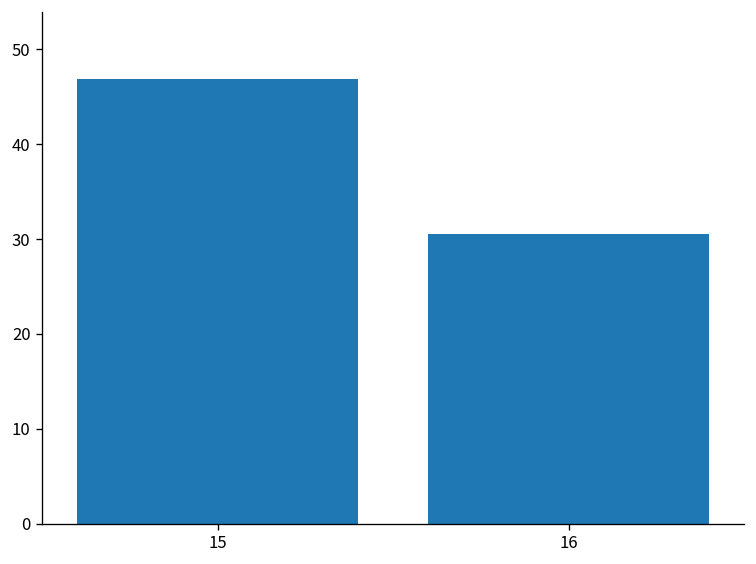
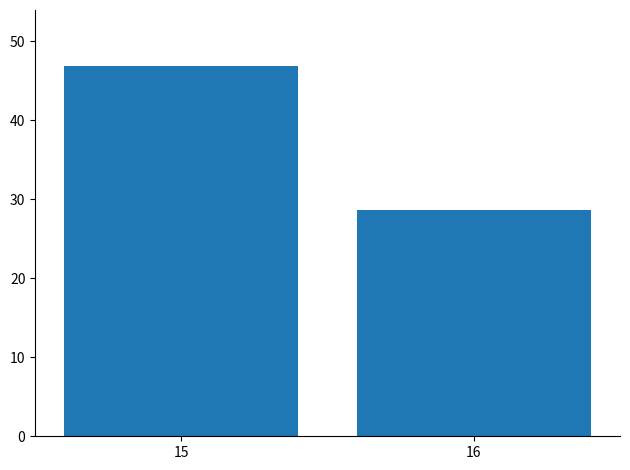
16: 31 -> 29
